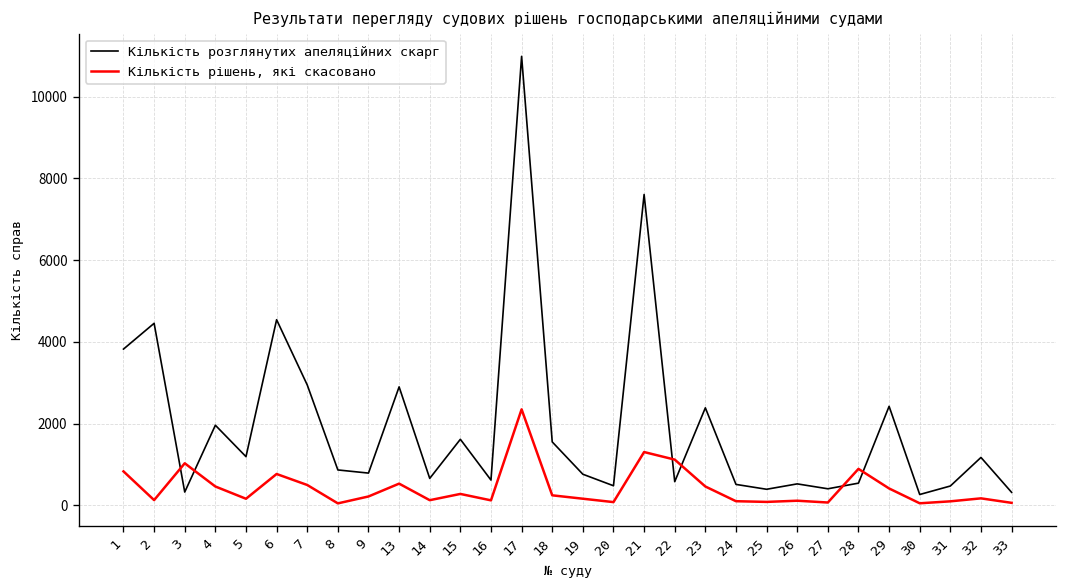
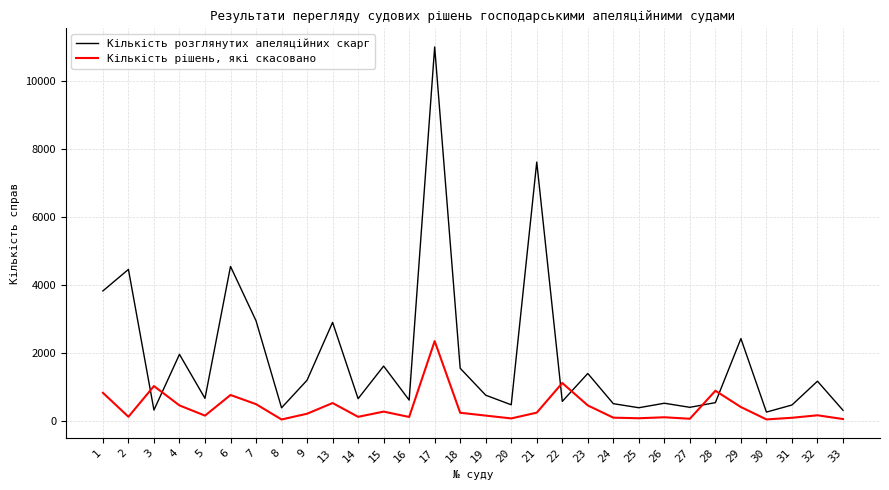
Кількість розглянутих апеляційних скарг, 5: 1200 -> 700
Кількість розглянутих апеляційних скарг, 8: 900 -> 400
Кількість розглянутих апеляційних скарг, 9: 800 -> 1200
Кількість рішень, які скасовано, 21: 1300 -> 300
Кількість розглянутих апеляційних скарг, 23: 2400 -> 1400
